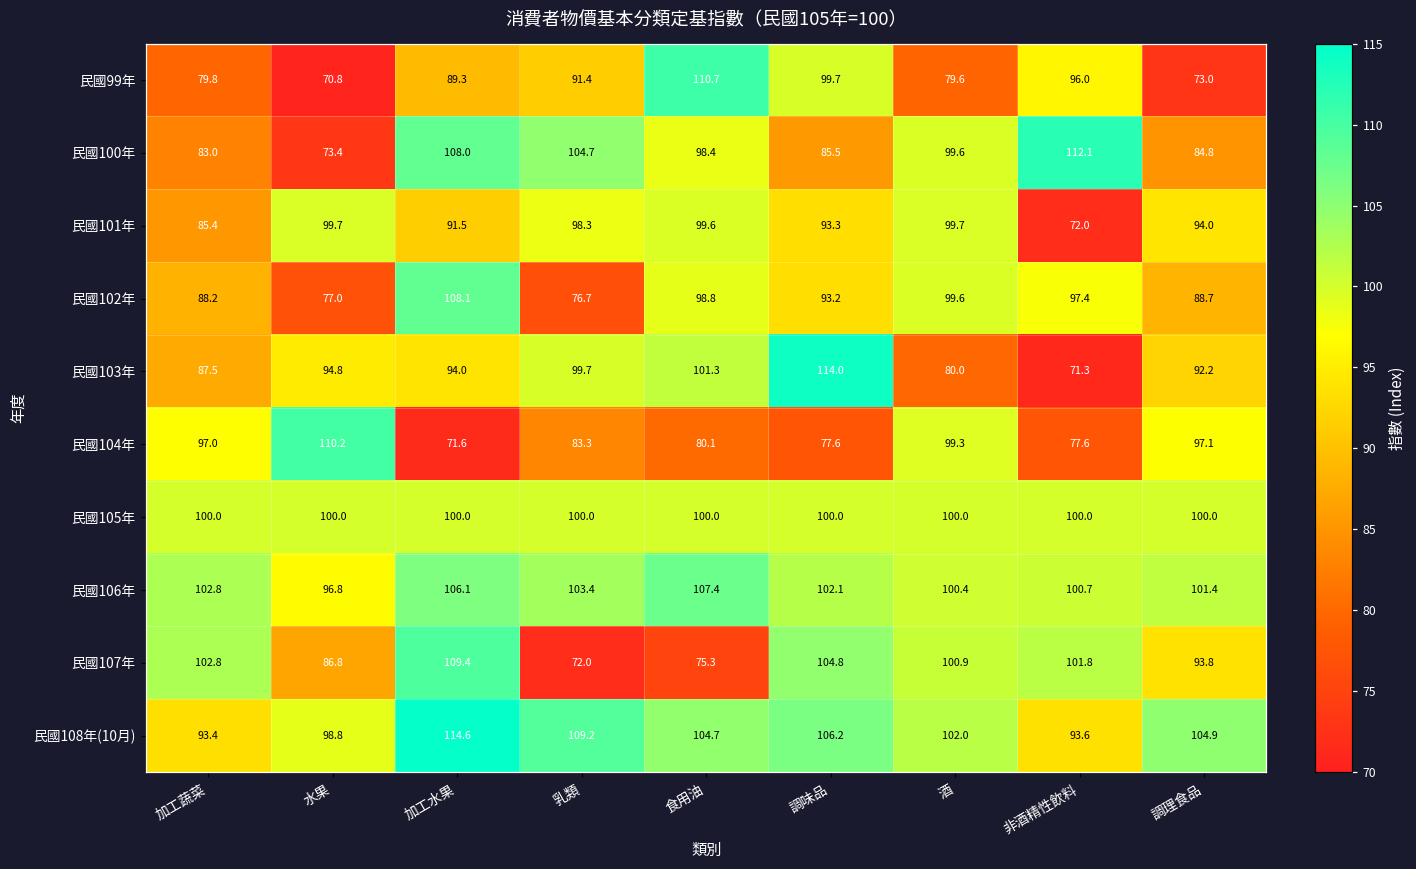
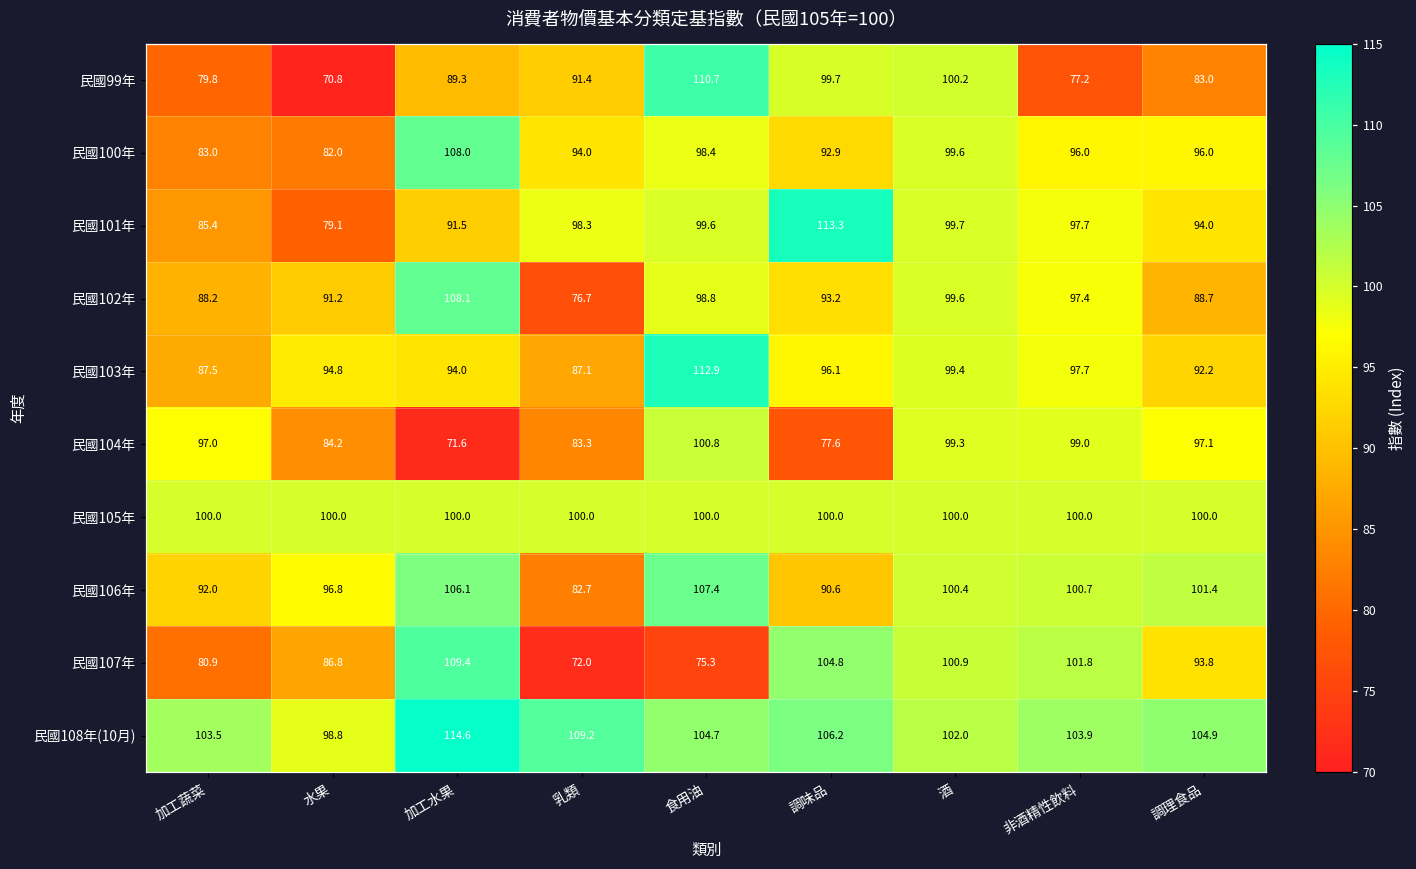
民國99年, 酒: 79.6 -> 100.2
民國99年, 非酒精性飲料: 96.0 -> 77.2
民國99年, 調理食品: 73.0 -> 83.0
民國100年, 水果: 73.4 -> 82.0
民國100年, 乳類: 104.7 -> 94.0
民國100年, 調味品: 85.5 -> 92.9
民國100年, 非酒精性飲料: 112.1 -> 96.0
民國100年, 調理食品: 84.8 -> 96.0
民國101年, 水果: 99.7 -> 79.1
民國101年, 調味品: 93.3 -> 113.3
民國101年, 非酒精性飲料: 72.0 -> 97.7
民國102年, 水果: 77.0 -> 91.2
民國103年, 乳類: 99.7 -> 87.1
民國103年, 食用油: 101.3 -> 112.9
民國103年, 調味品: 114.0 -> 96.1
民國103年, 酒: 80.0 -> 99.4
民國103年, 非酒精性飲料: 71.3 -> 97.7
民國104年, 水果: 110.2 -> 84.2
民國104年, 食用油: 80.1 -> 100.8
民國104年, 非酒精性飲料: 77.6 -> 99.0
民國106年, 加工蔬菜: 102.8 -> 92.0
民國106年, 乳類: 103.4 -> 82.7
民國106年, 調味品: 102.1 -> 90.6
民國107年, 加工蔬菜: 102.8 -> 80.9
民國108年(10月), 加工蔬菜: 93.4 -> 103.5
民國108年(10月), 非酒精性飲料: 93.6 -> 103.9
